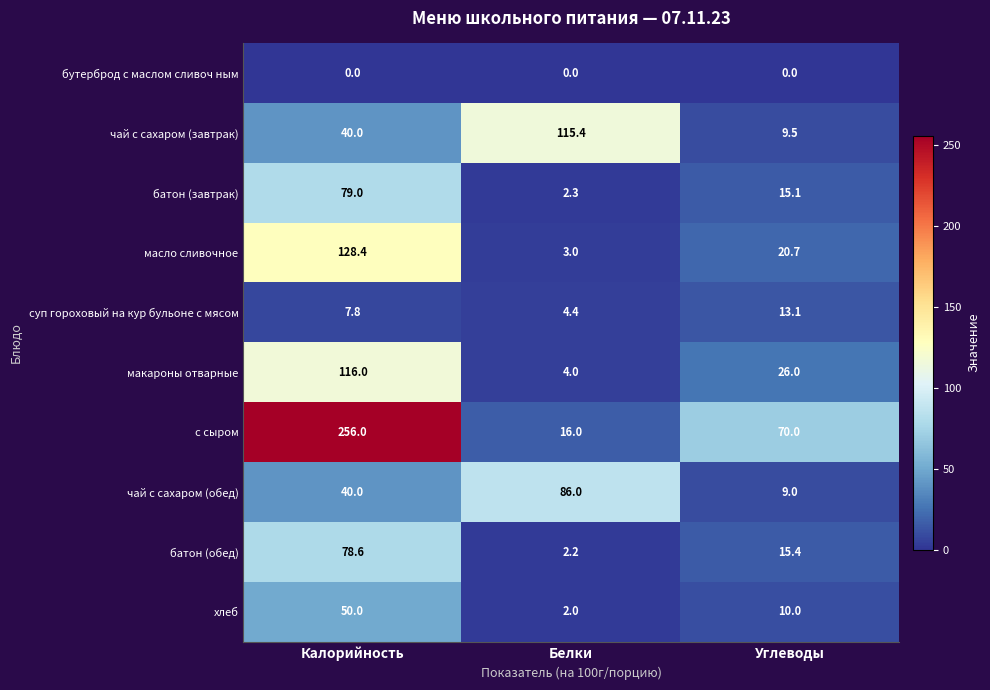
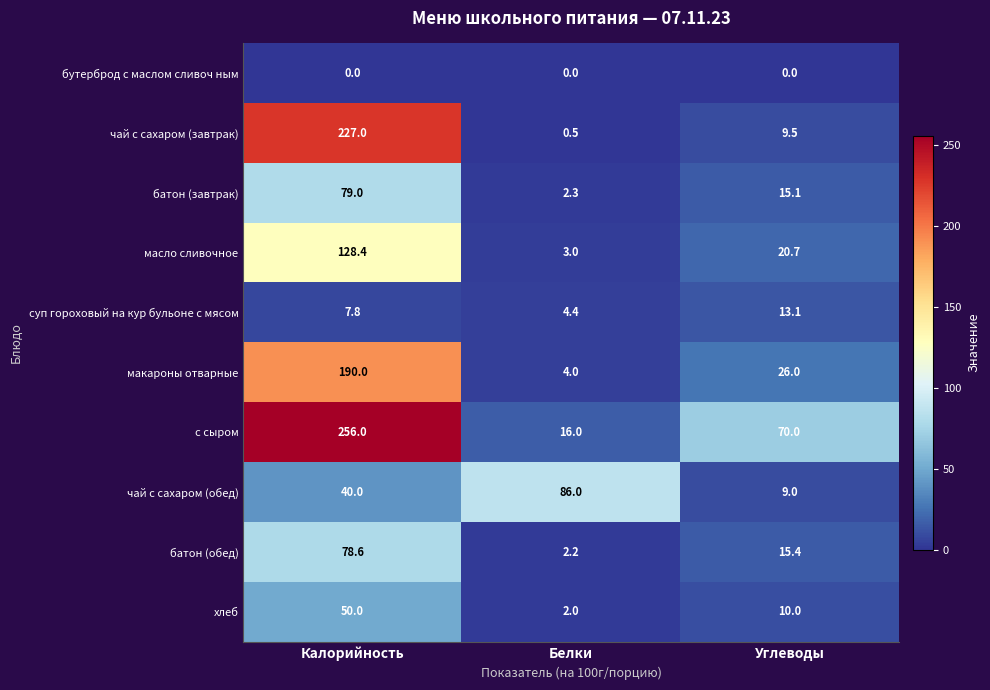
чай с сахаром (завтрак), Калорийность: 40.0 -> 227.0
чай с сахаром (завтрак), Белки: 115.4 -> 0.5
макароны отварные, Калорийность: 116.0 -> 190.0
